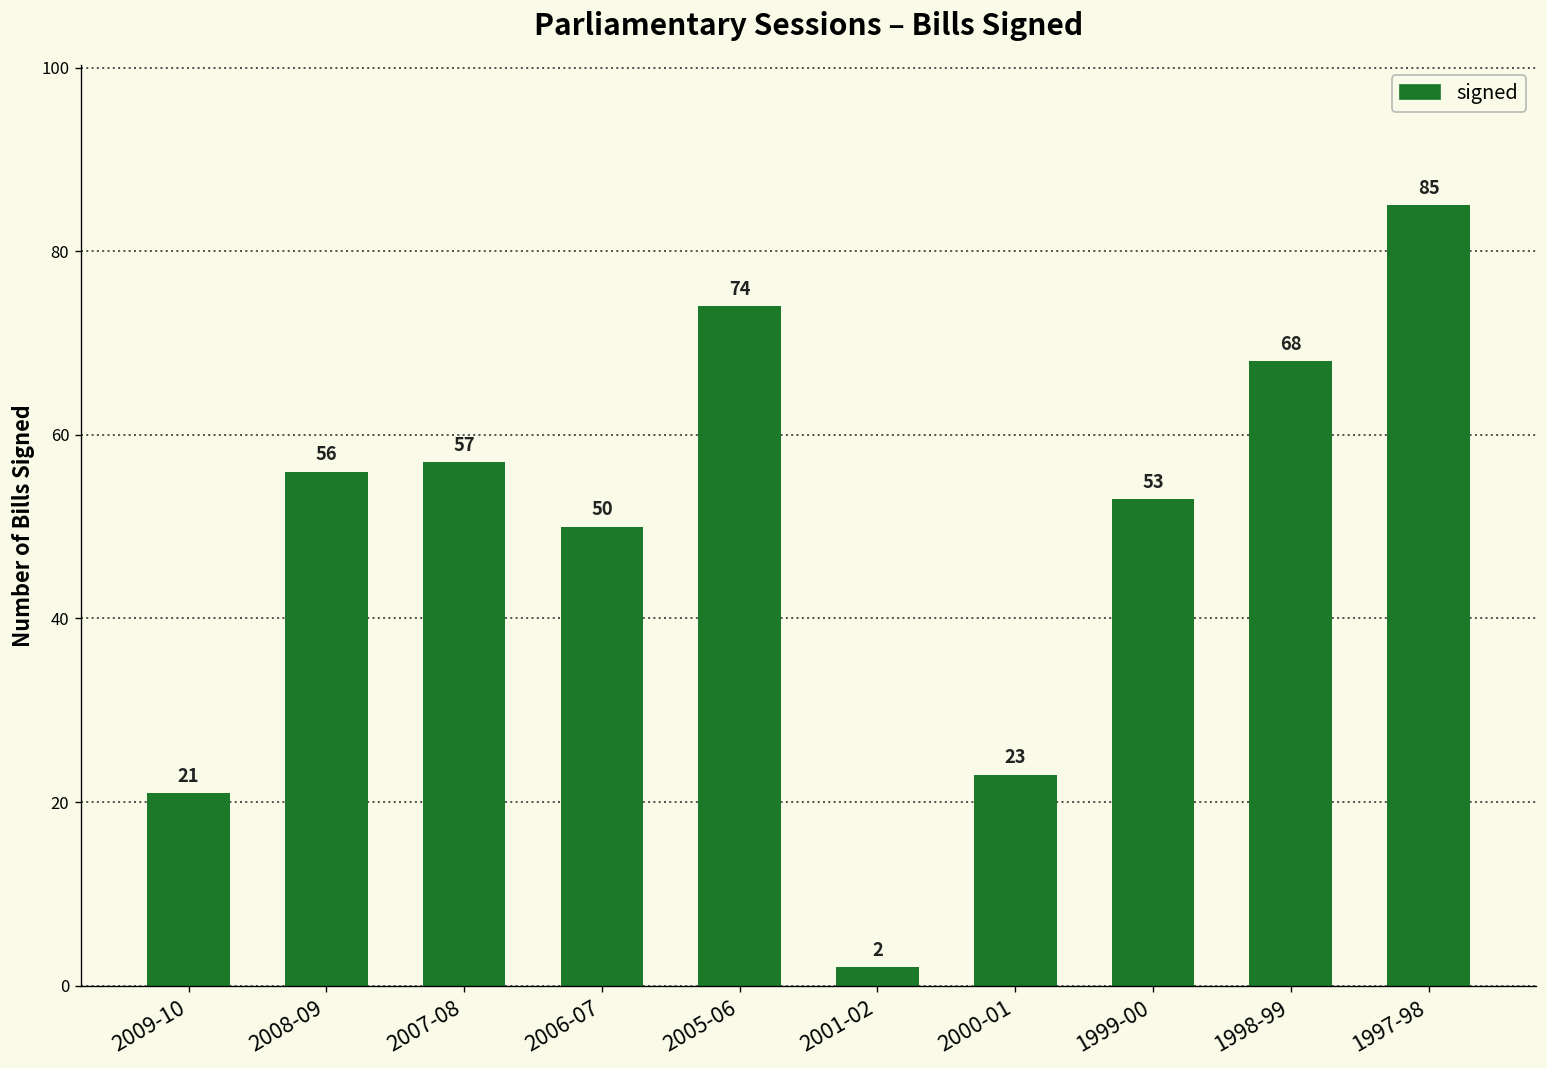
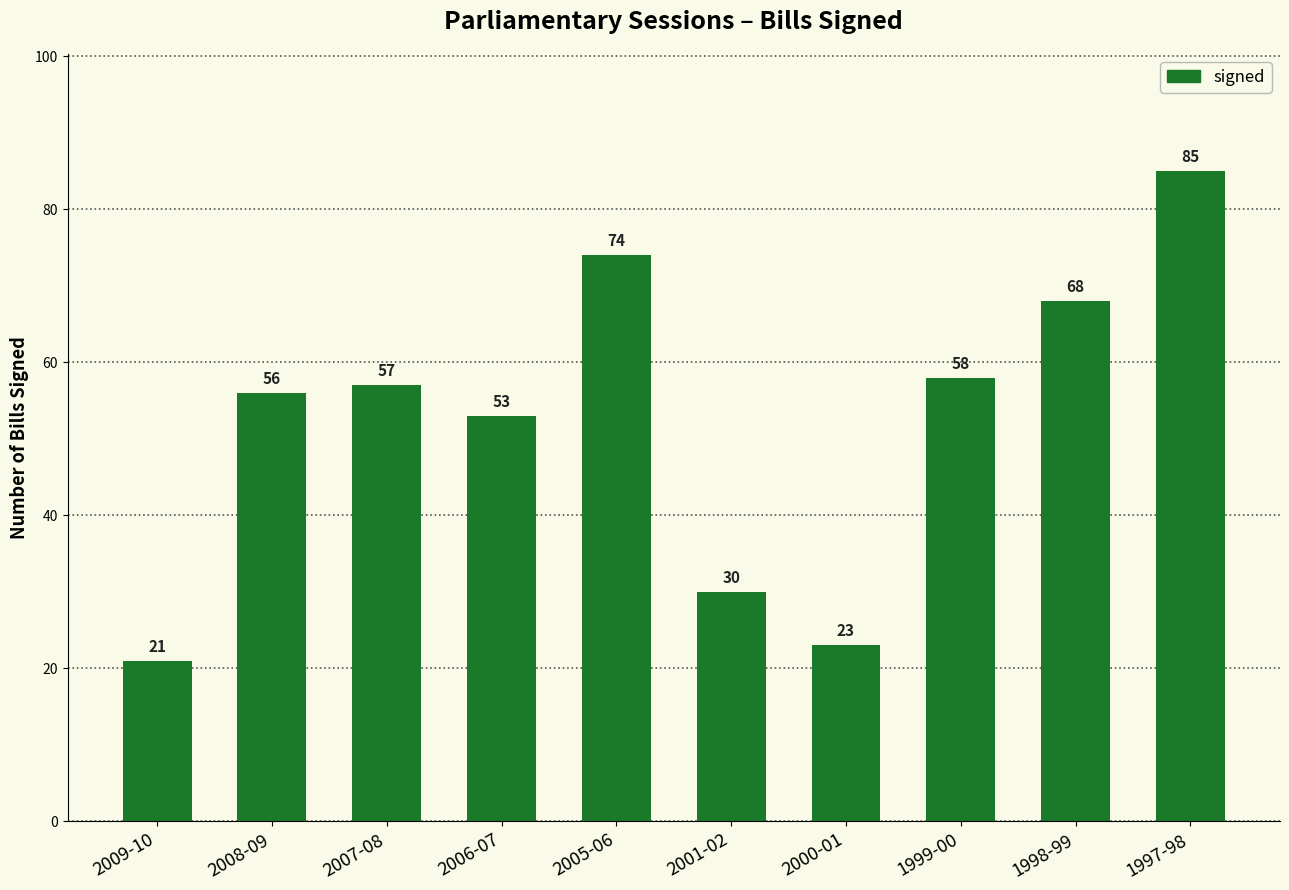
2006-07: 50 -> 53
2001-02: 2 -> 30
1999-00: 53 -> 58
